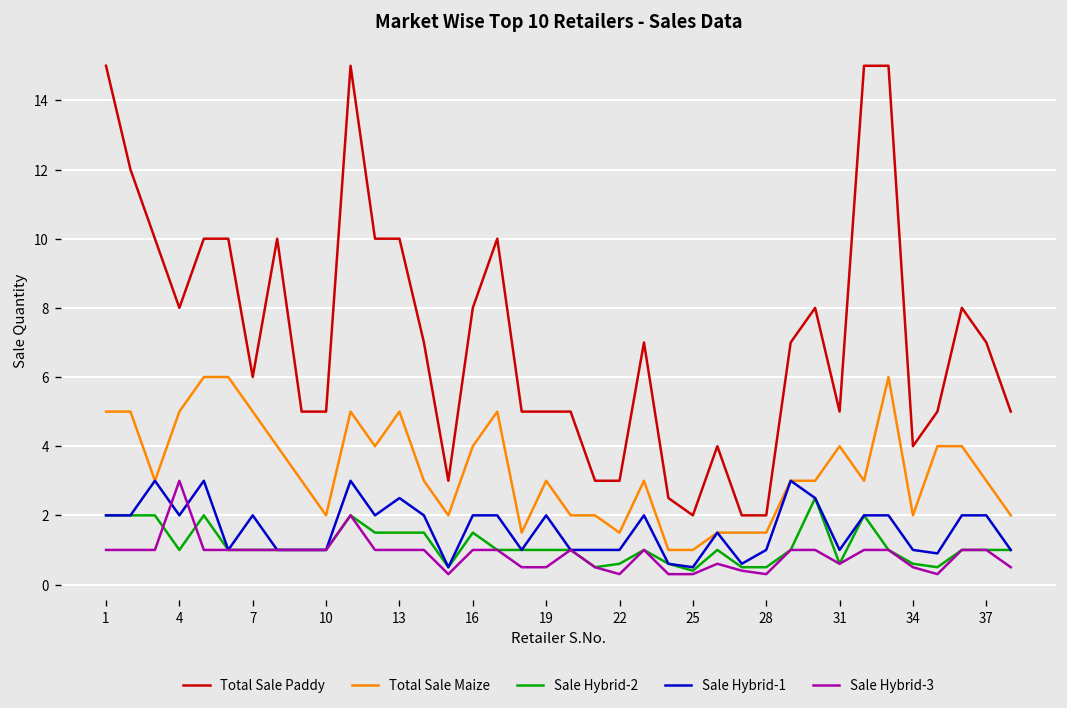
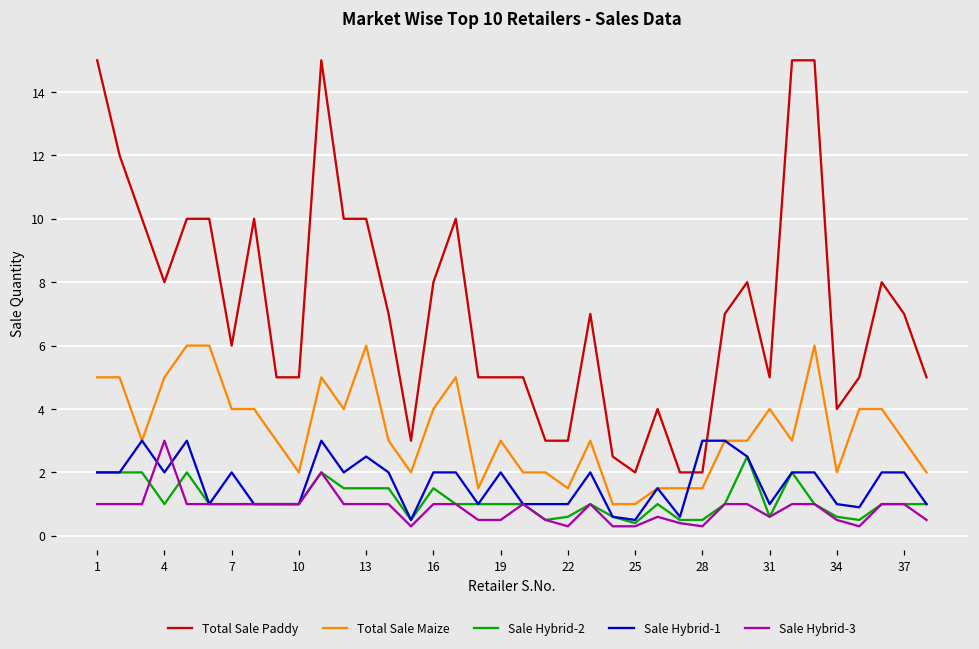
Total Sale Maize, 7: 5 -> 4
Total Sale Maize, 13: 5 -> 6
Sale Hybrid-1, 28: 1 -> 3
